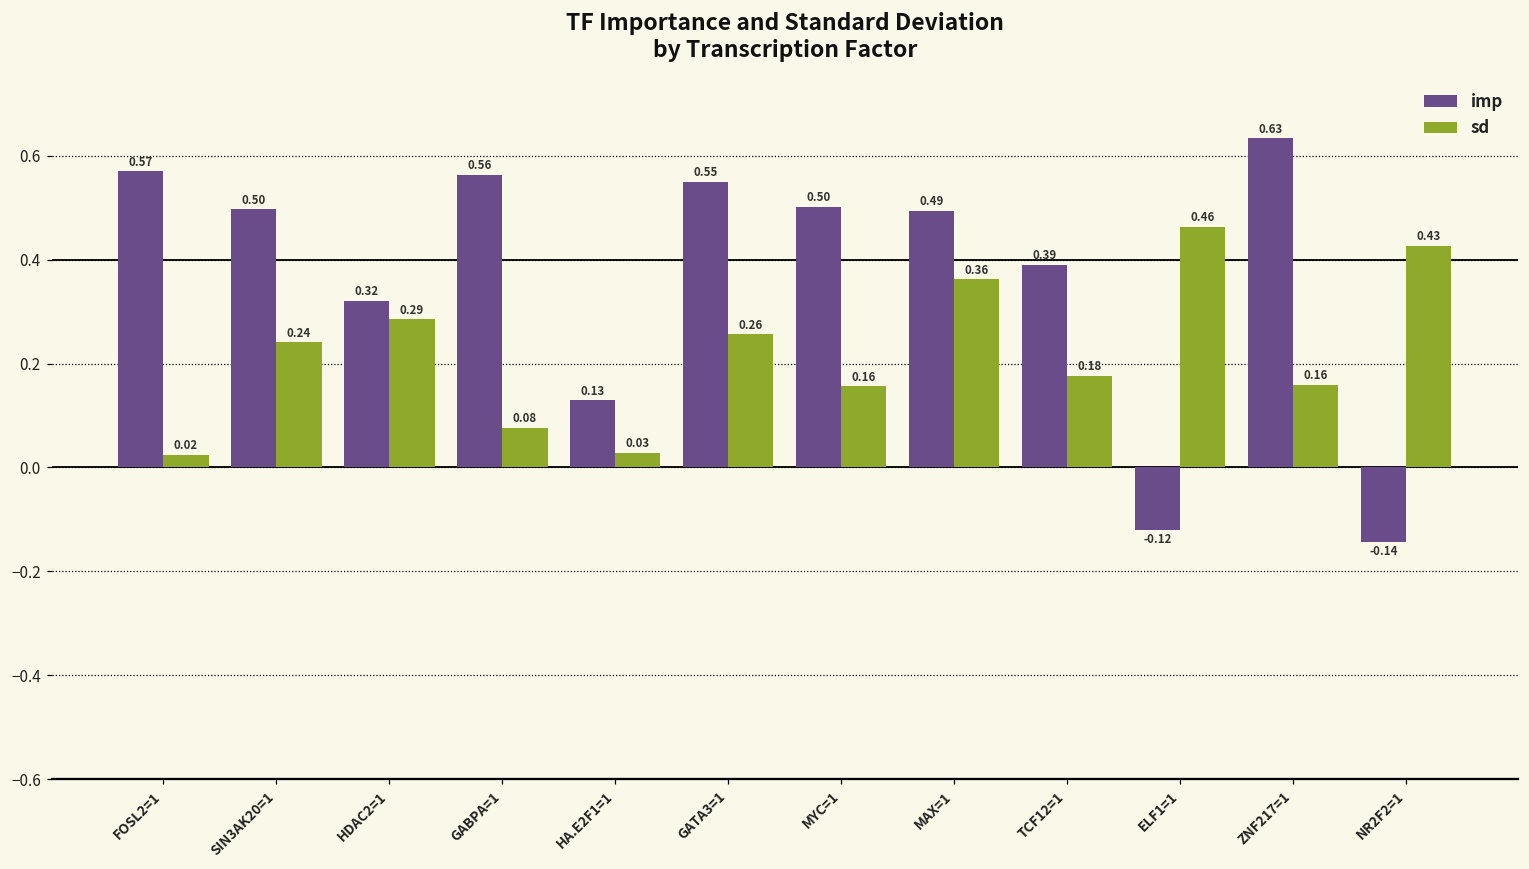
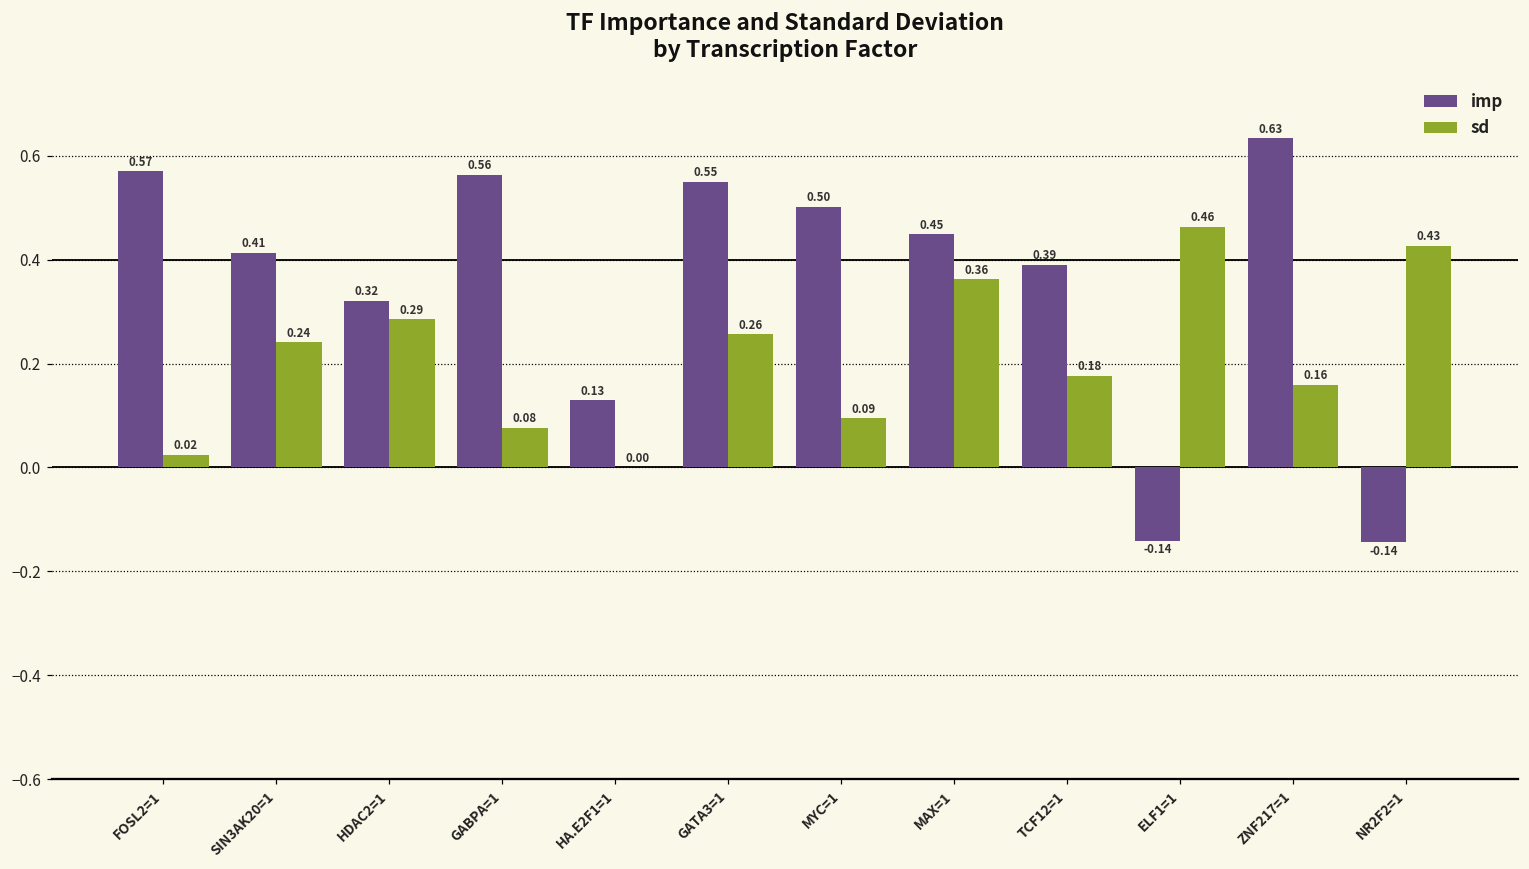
imp, SIN3AK20=1: 0.50 -> 0.41
sd, HA.E2F1=1: 0.03 -> 0.00
sd, MYC=1: 0.16 -> 0.09
imp, MAX=1: 0.49 -> 0.45
imp, ELF1=1: -0.12 -> -0.14
